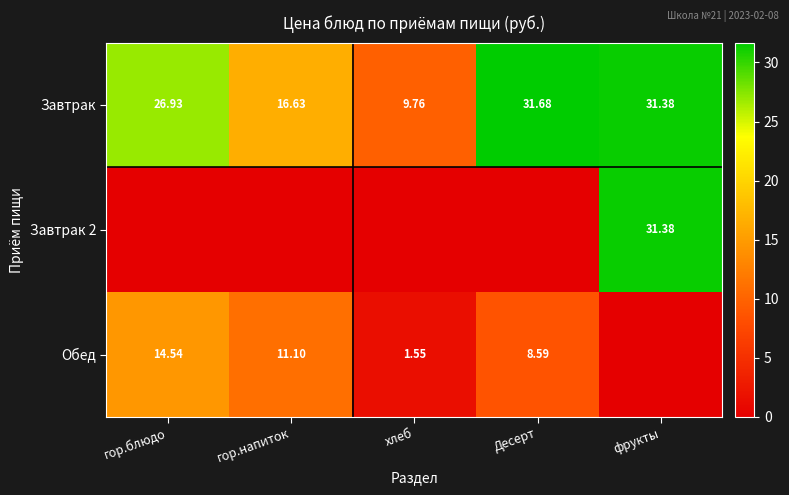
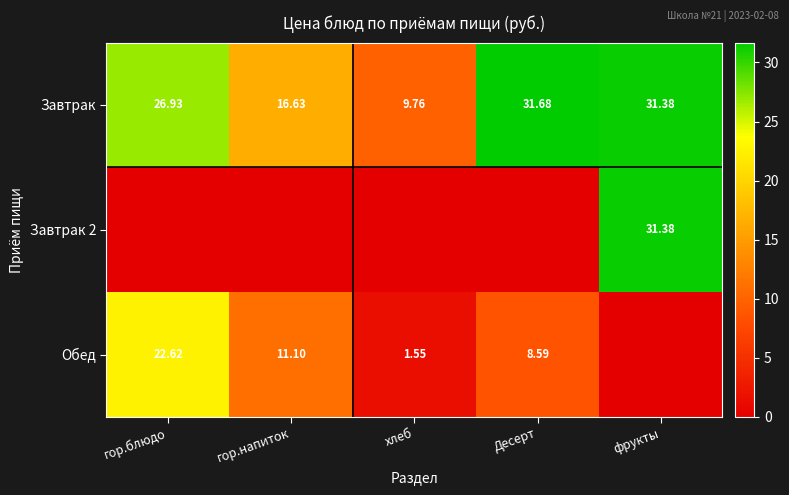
Обед, гор.блюдо: 14.54 -> 22.62
